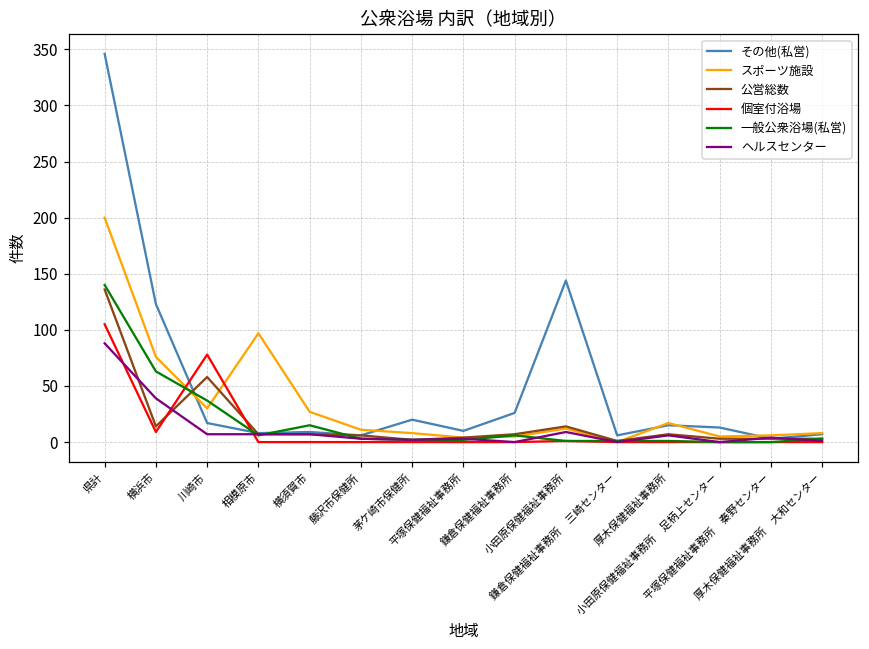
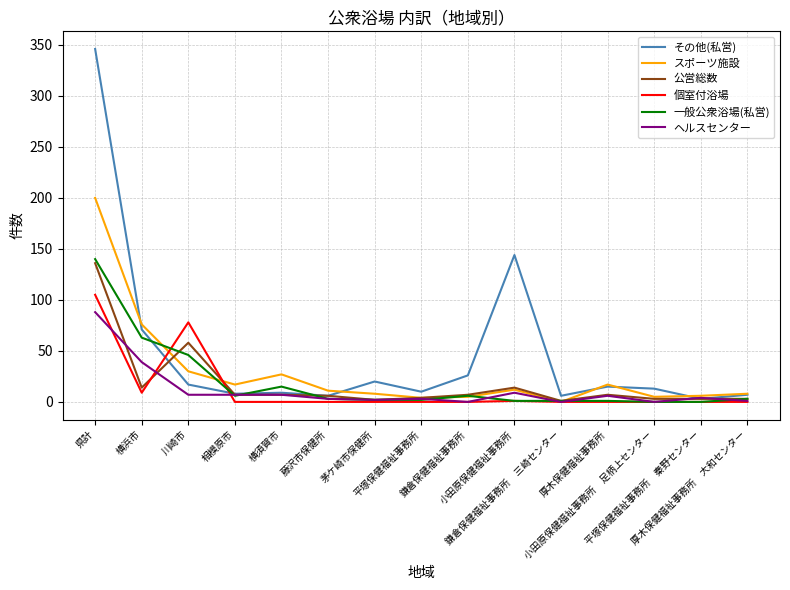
その他(私営), 横浜市: 123 -> 71
一般公衆浴場(私営), 川崎市: 37 -> 46
スポーツ施設, 相模原市: 97 -> 17
